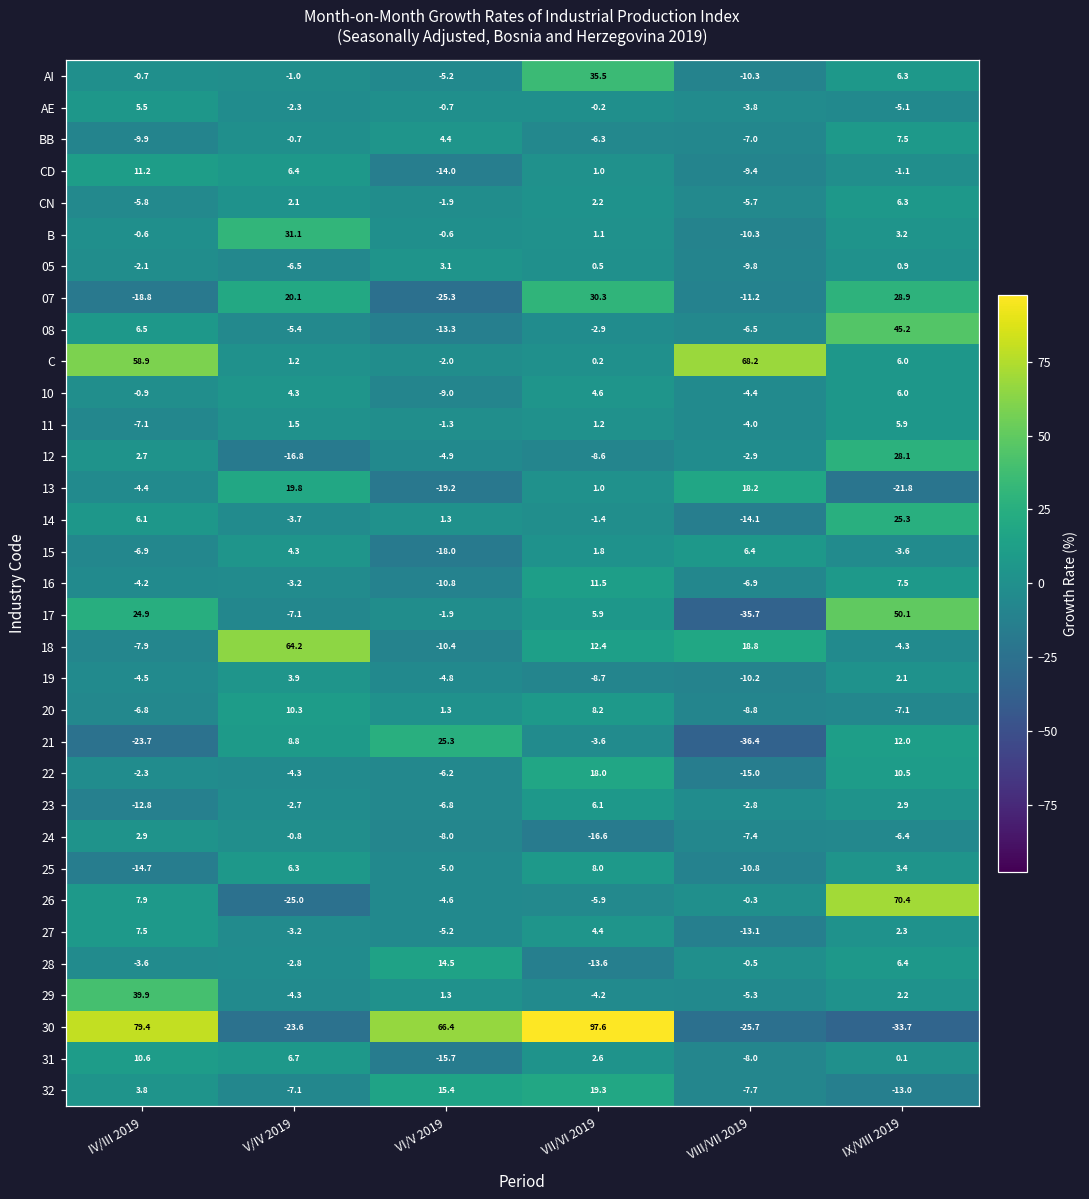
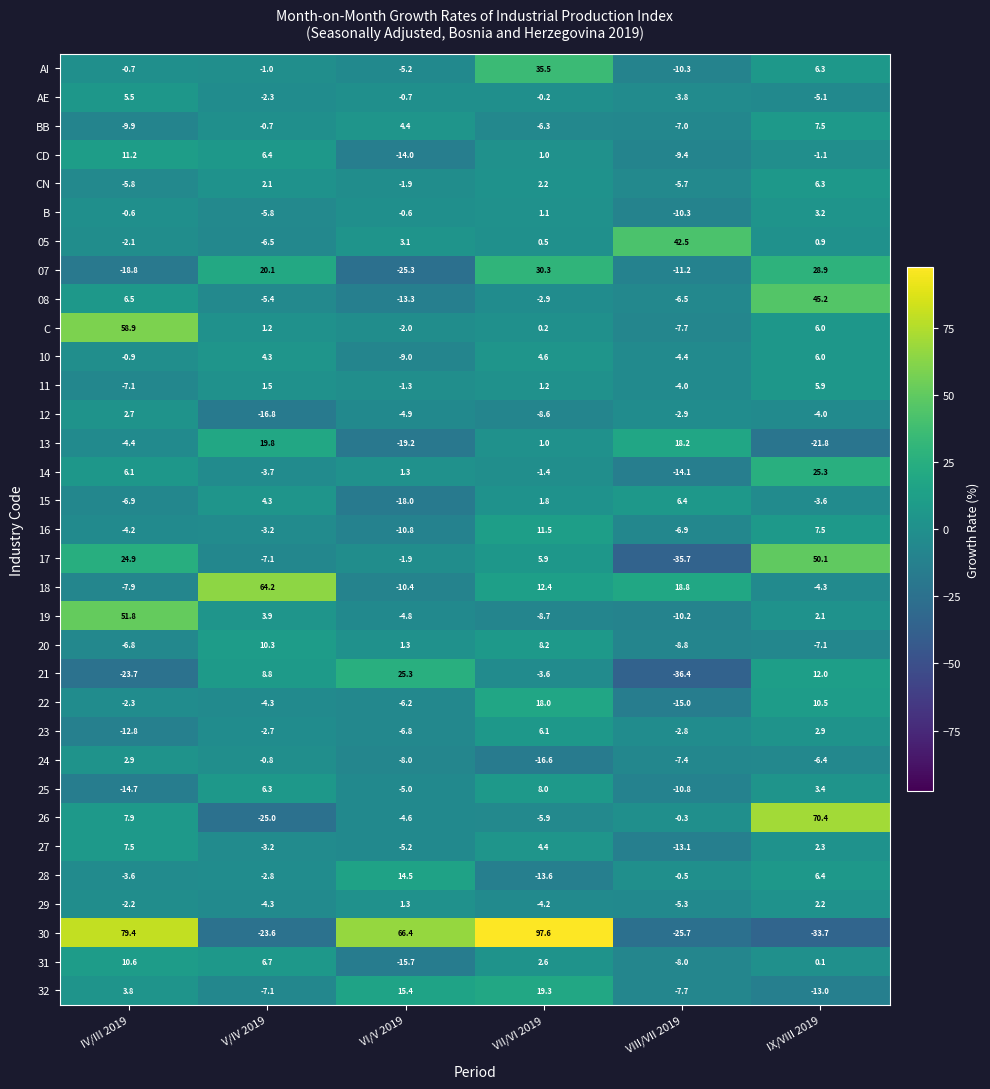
B, V/IV 2019: 31.1 -> -5.8
05, VIII/VII 2019: -9.8 -> 42.5
C, VIII/VII 2019: 68.2 -> -7.7
12, IX/VIII 2019: 28.1 -> -4.0
19, IV/III 2019: -4.5 -> 51.8
29, IV/III 2019: 39.9 -> -2.2
